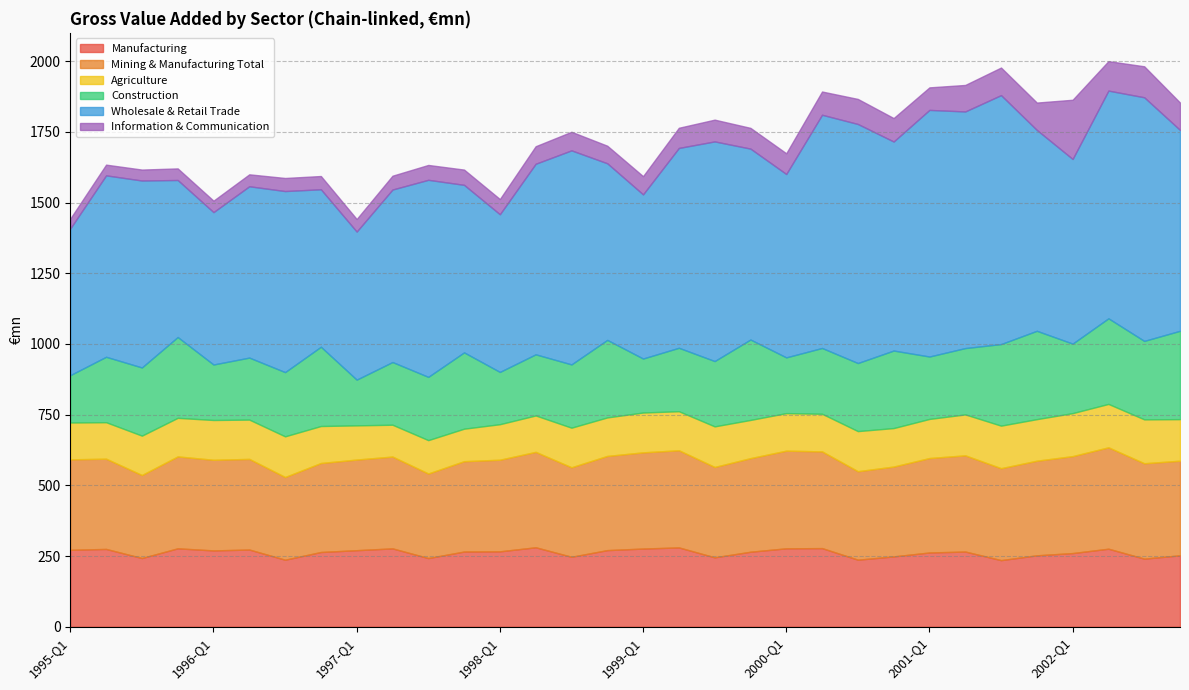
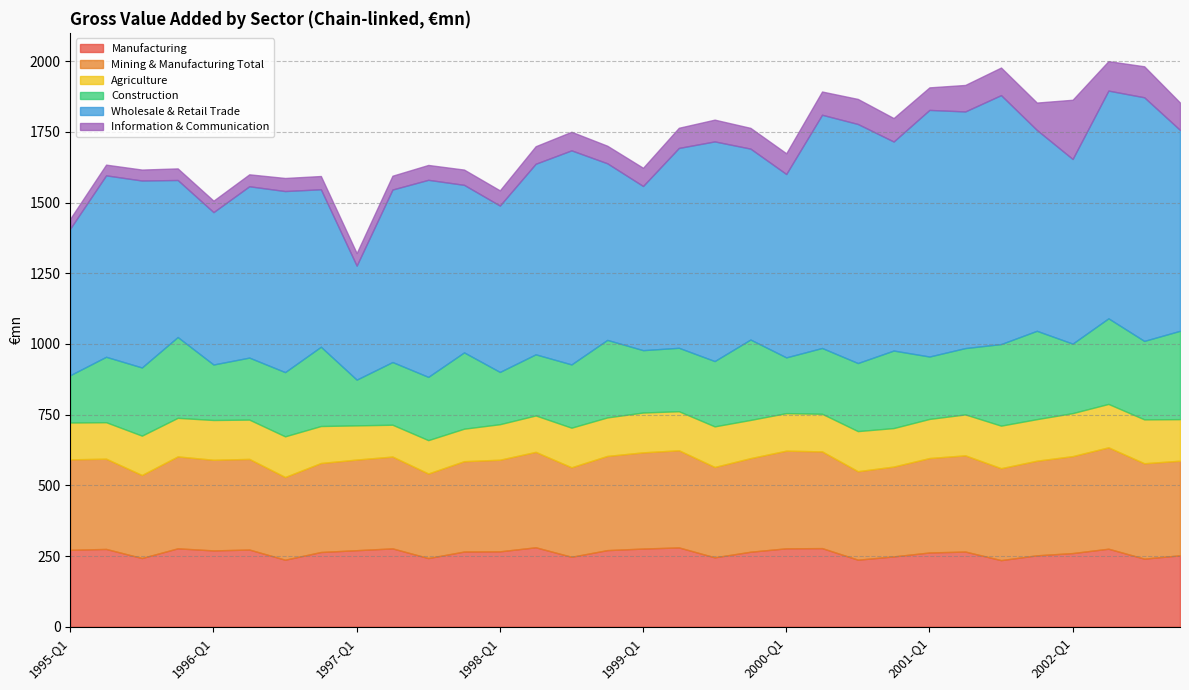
Wholesale & Retail Trade, 1997-Q1: 520 -> 400
Wholesale & Retail Trade, 1998-Q1: 560 -> 590
Construction, 1999-Q1: 190 -> 220
